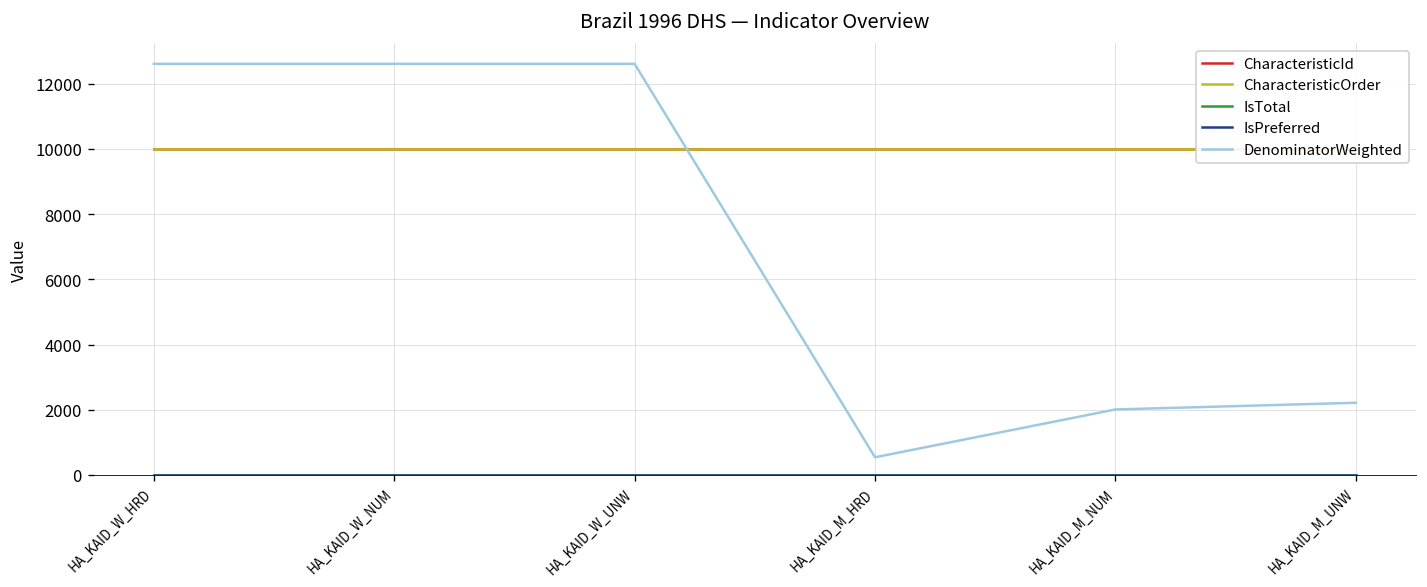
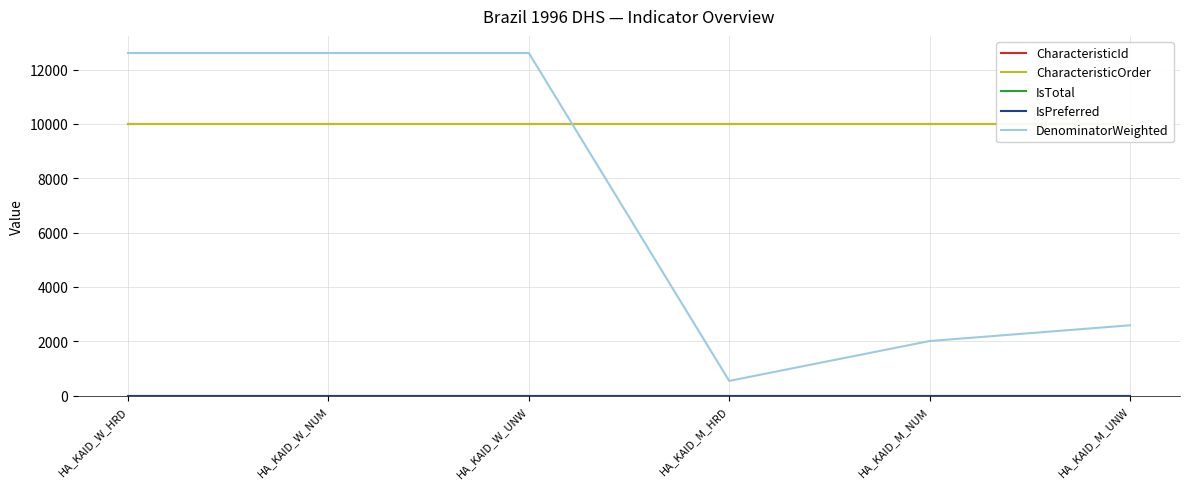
DenominatorWeighted, HA_KAID_M_UNW: 2200 -> 2600
